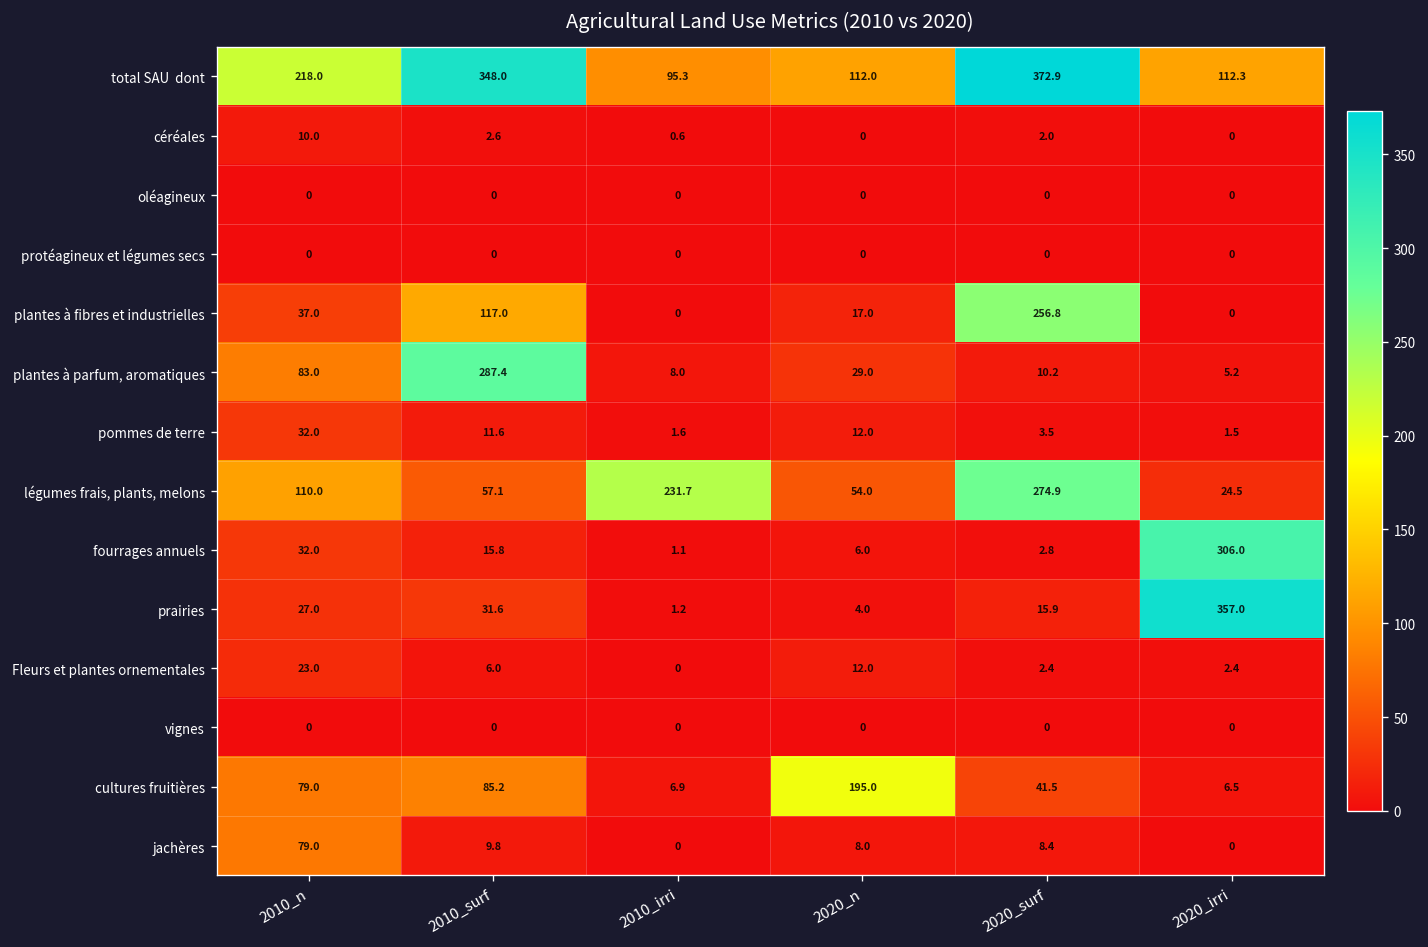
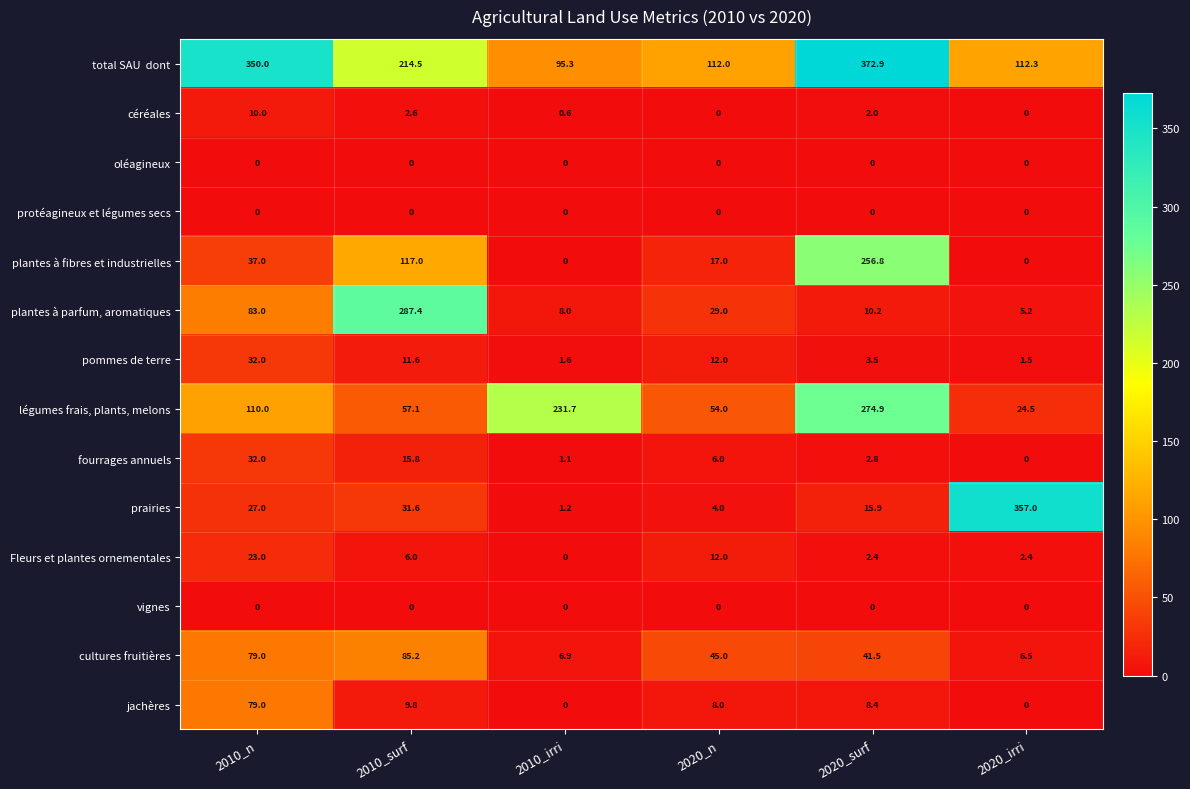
total SAU dont, 2010_n: 218.0 -> 350.0
total SAU dont, 2010_surf: 348.0 -> 214.5
fourrages annuels, 2020_irri: 306.0 -> 0
cultures fruitières, 2020_n: 195.0 -> 45.0
